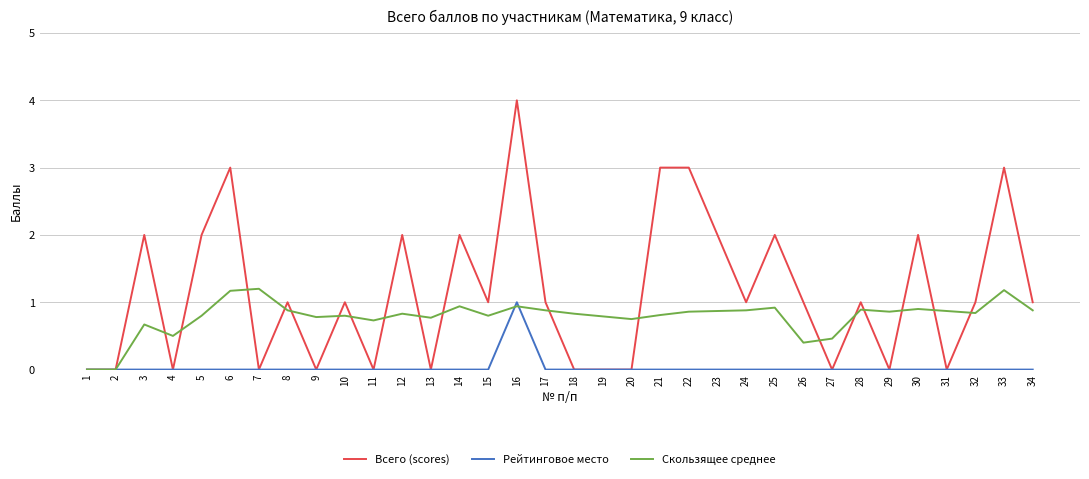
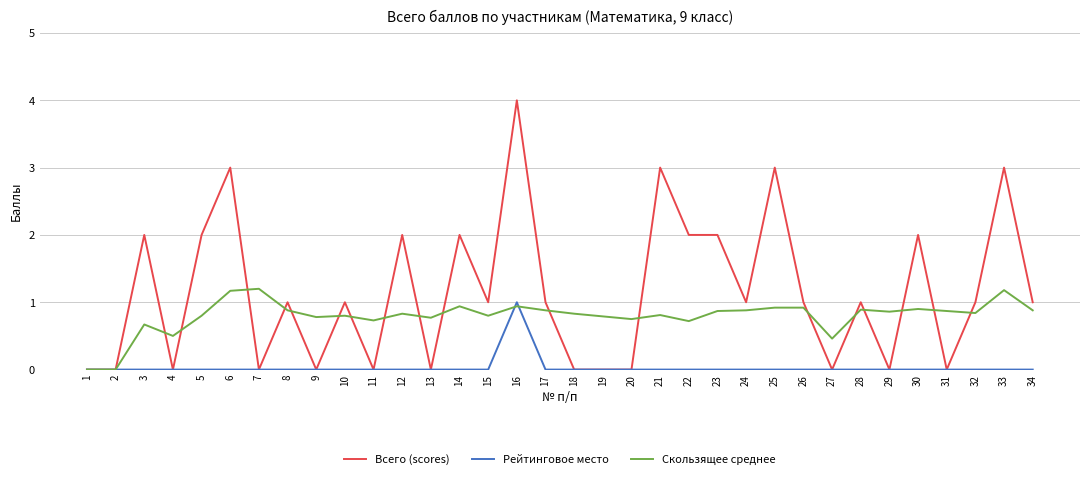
Всего (scores), 22: 3 -> 2
Скользящее среднее, 22: 0.9 -> 0.7
Всего (scores), 25: 2 -> 3
Скользящее среднее, 26: 0.4 -> 0.9
